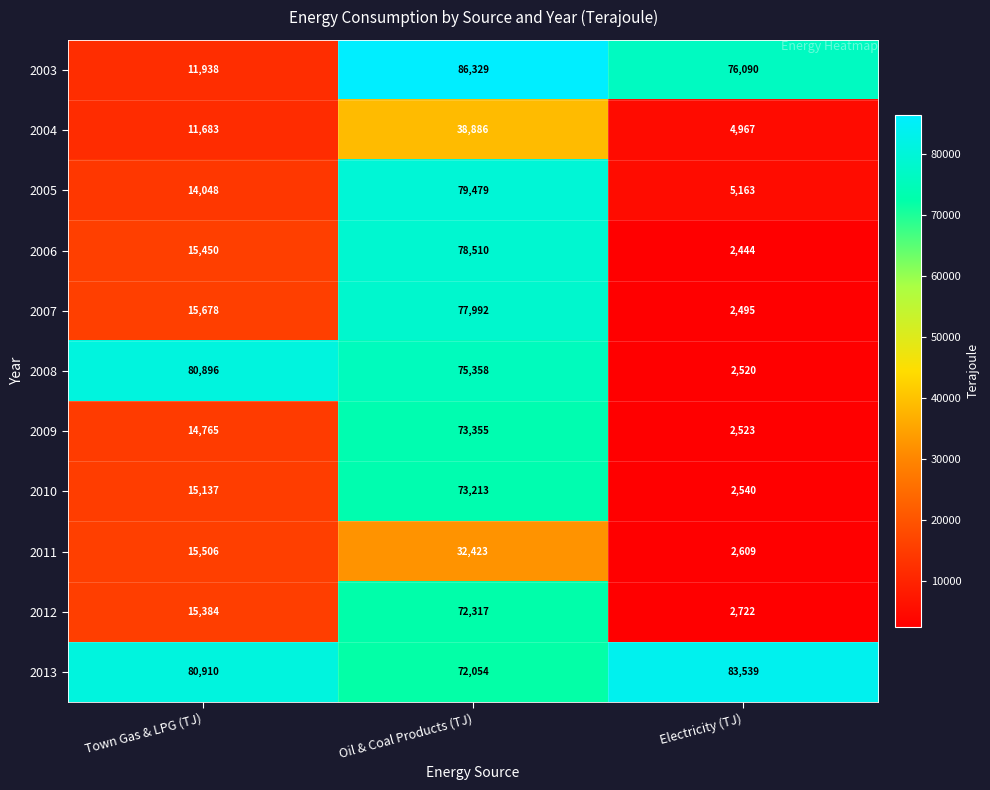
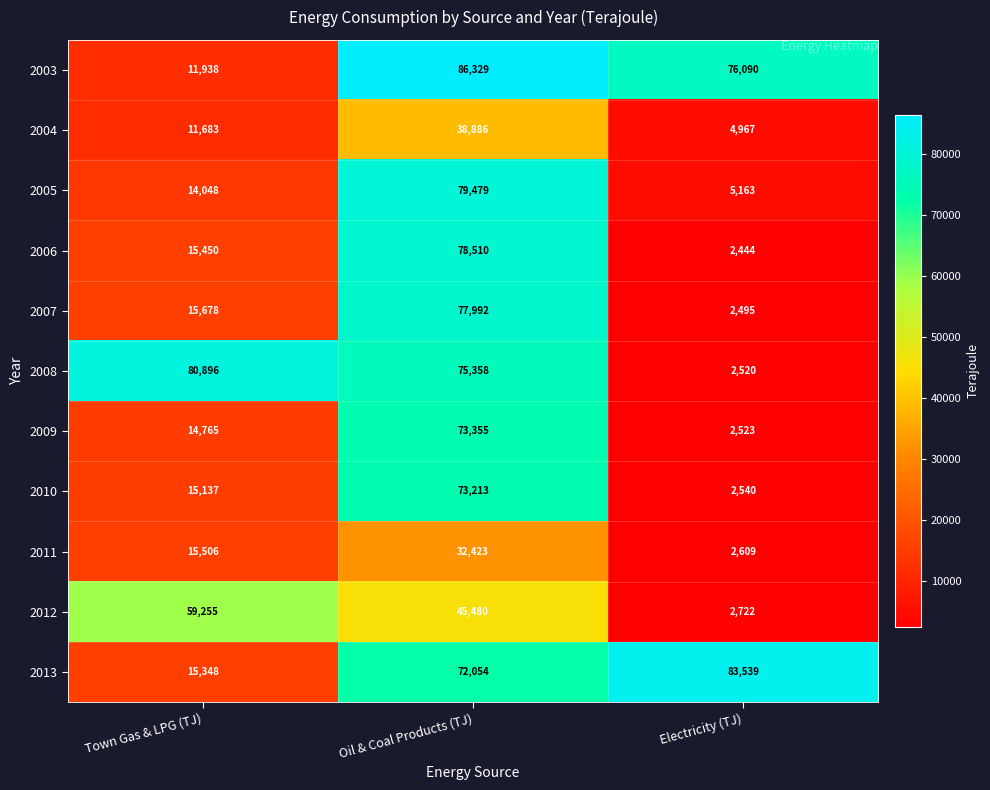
2012, Town Gas & LPG (TJ): 15,384 -> 59,255
2012, Oil & Coal Products (TJ): 72,317 -> 45,480
2013, Town Gas & LPG (TJ): 80,910 -> 15,348
